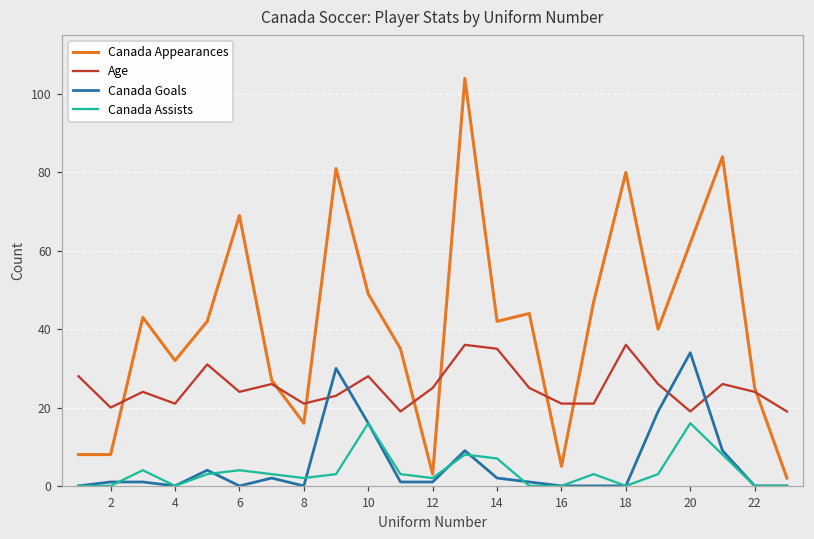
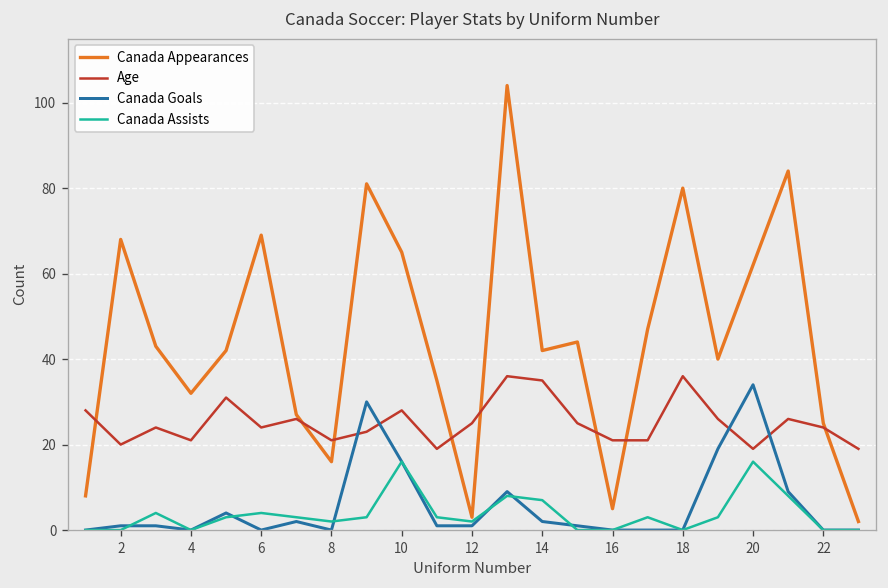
Canada Appearances, 2: 8 -> 68
Canada Appearances, 10: 49 -> 65
